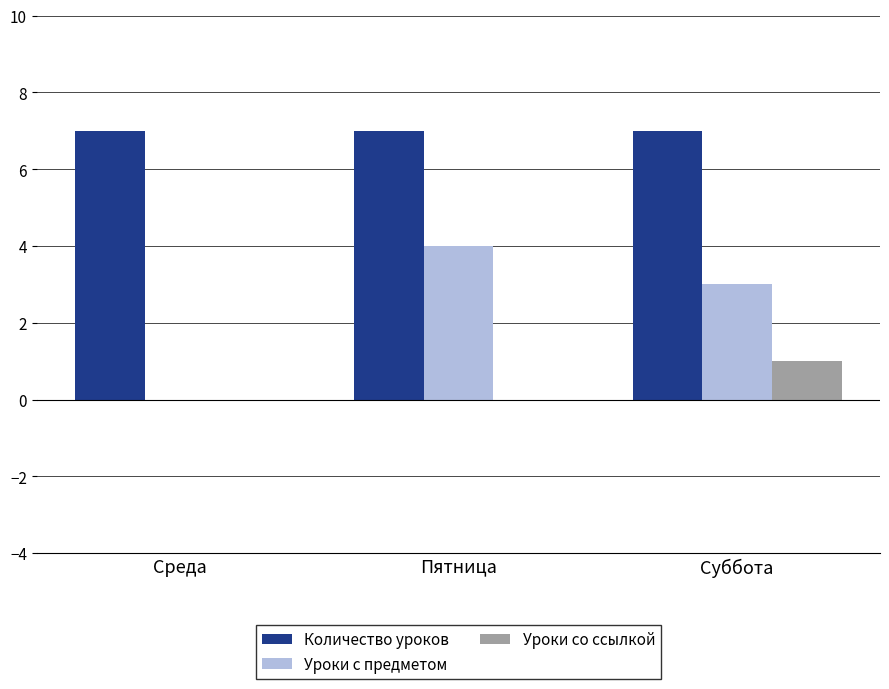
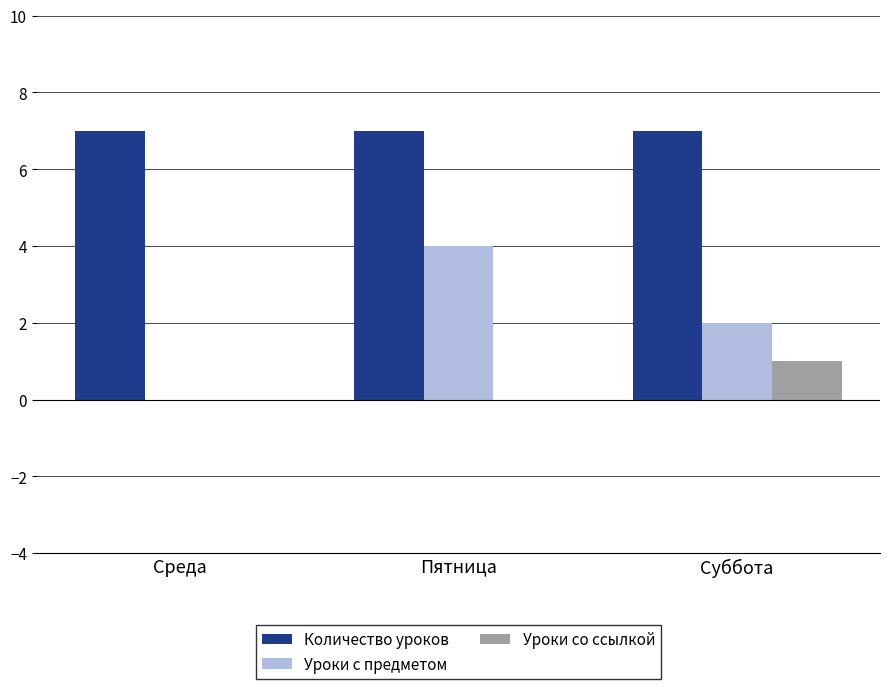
Уроки с предметом, Суббота: 3 -> 2
